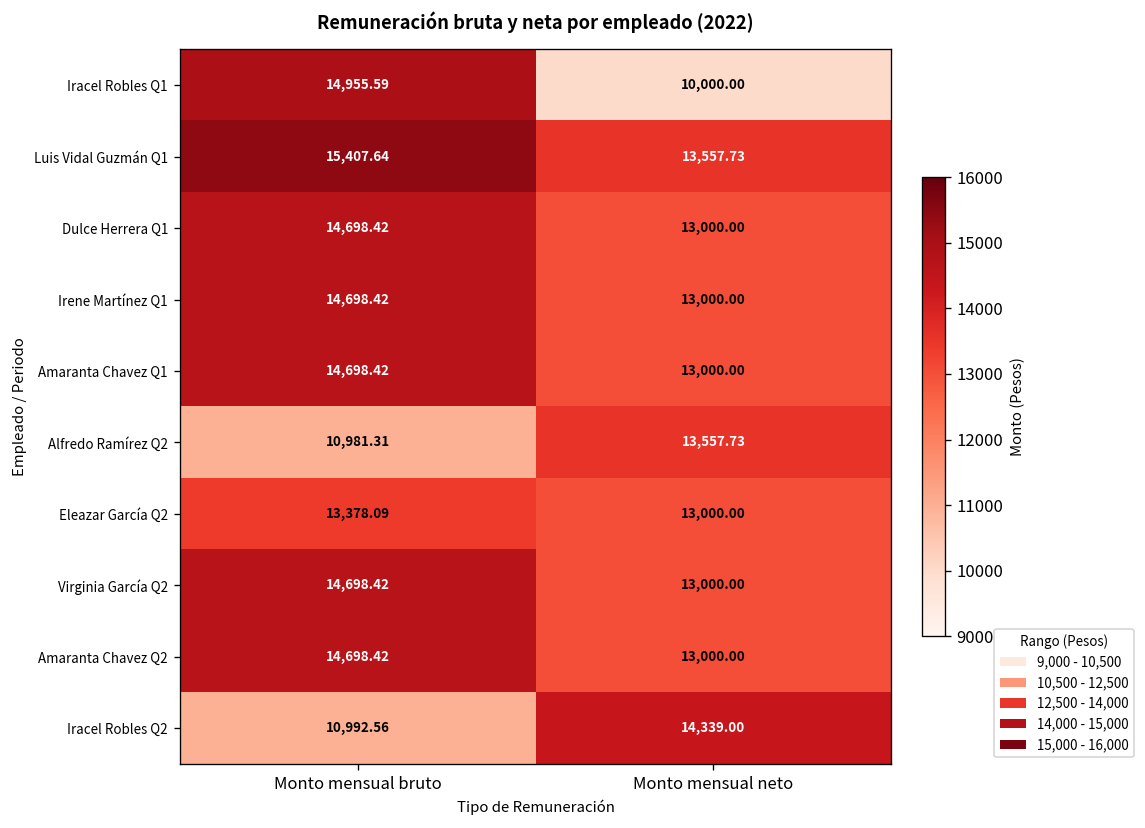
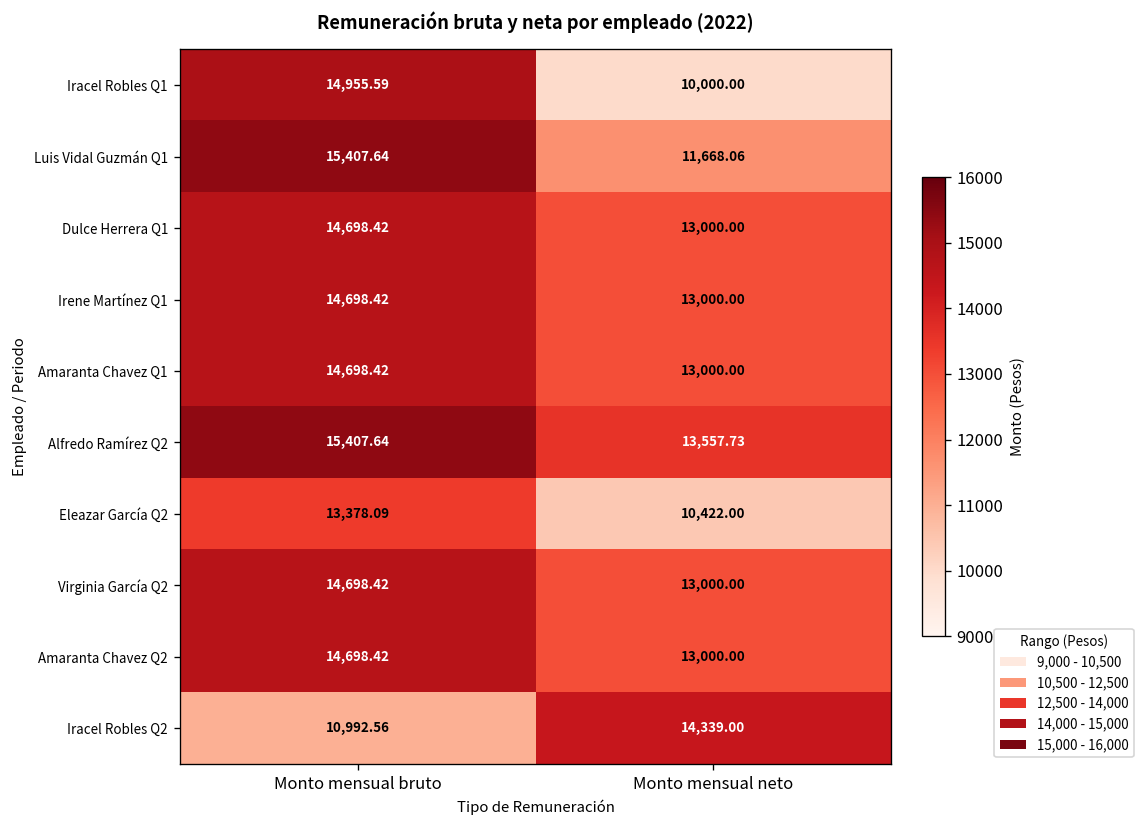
Luis Vidal Guzmán Q1, Monto mensual neto: 13,557.73 -> 11,668.06
Alfredo Ramírez Q2, Monto mensual bruto: 10,981.31 -> 15,407.64
Eleazar García Q2, Monto mensual neto: 13,000.00 -> 10,422.00
